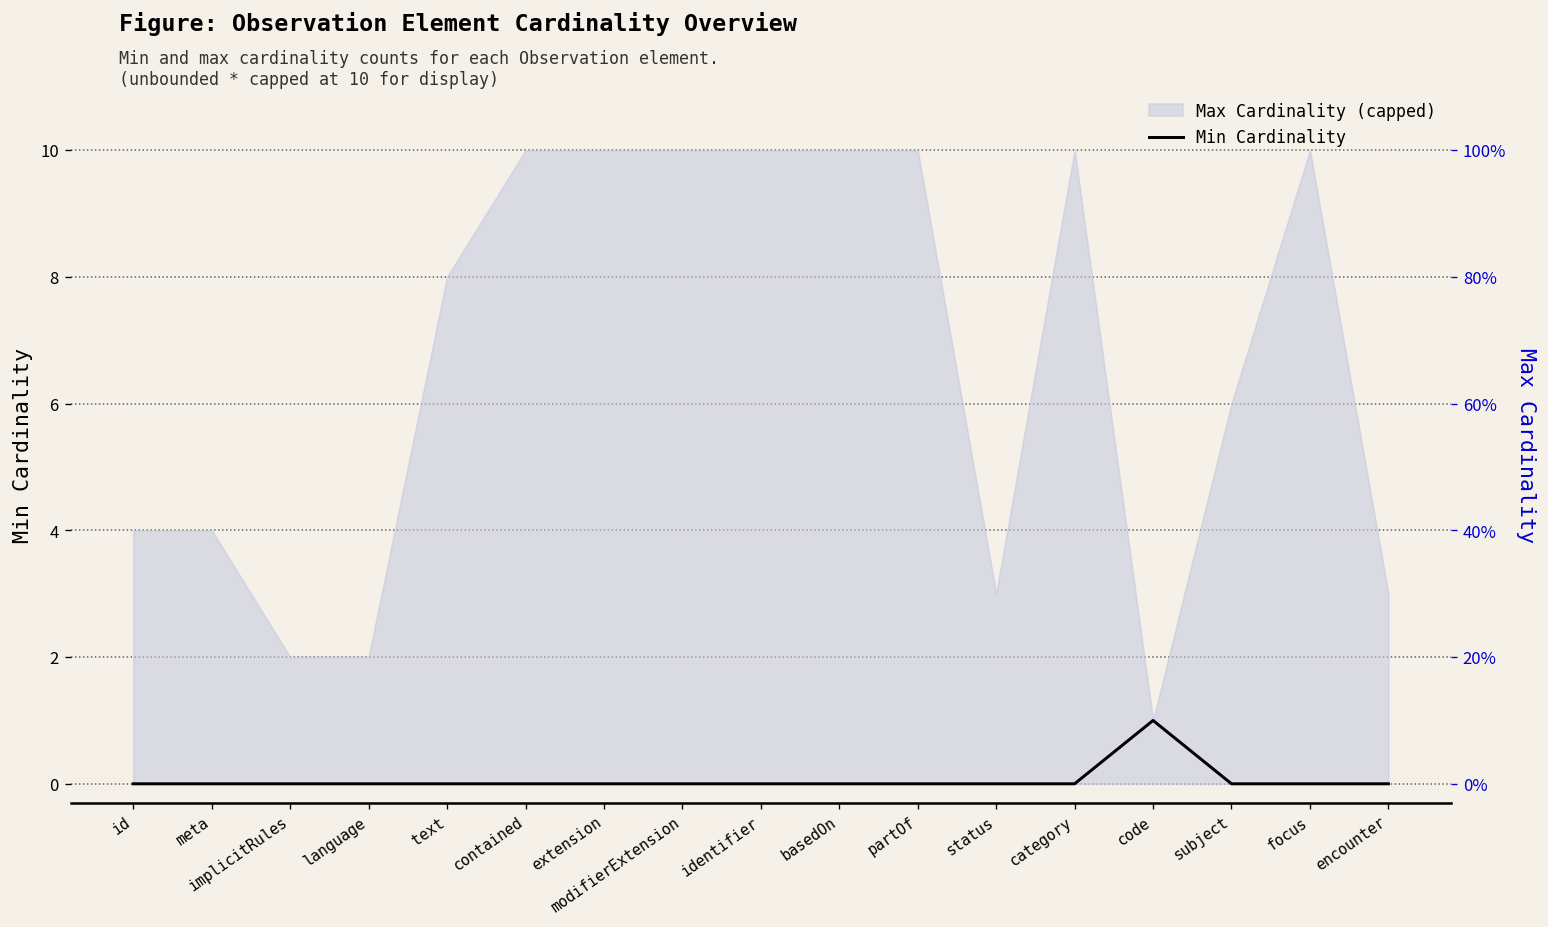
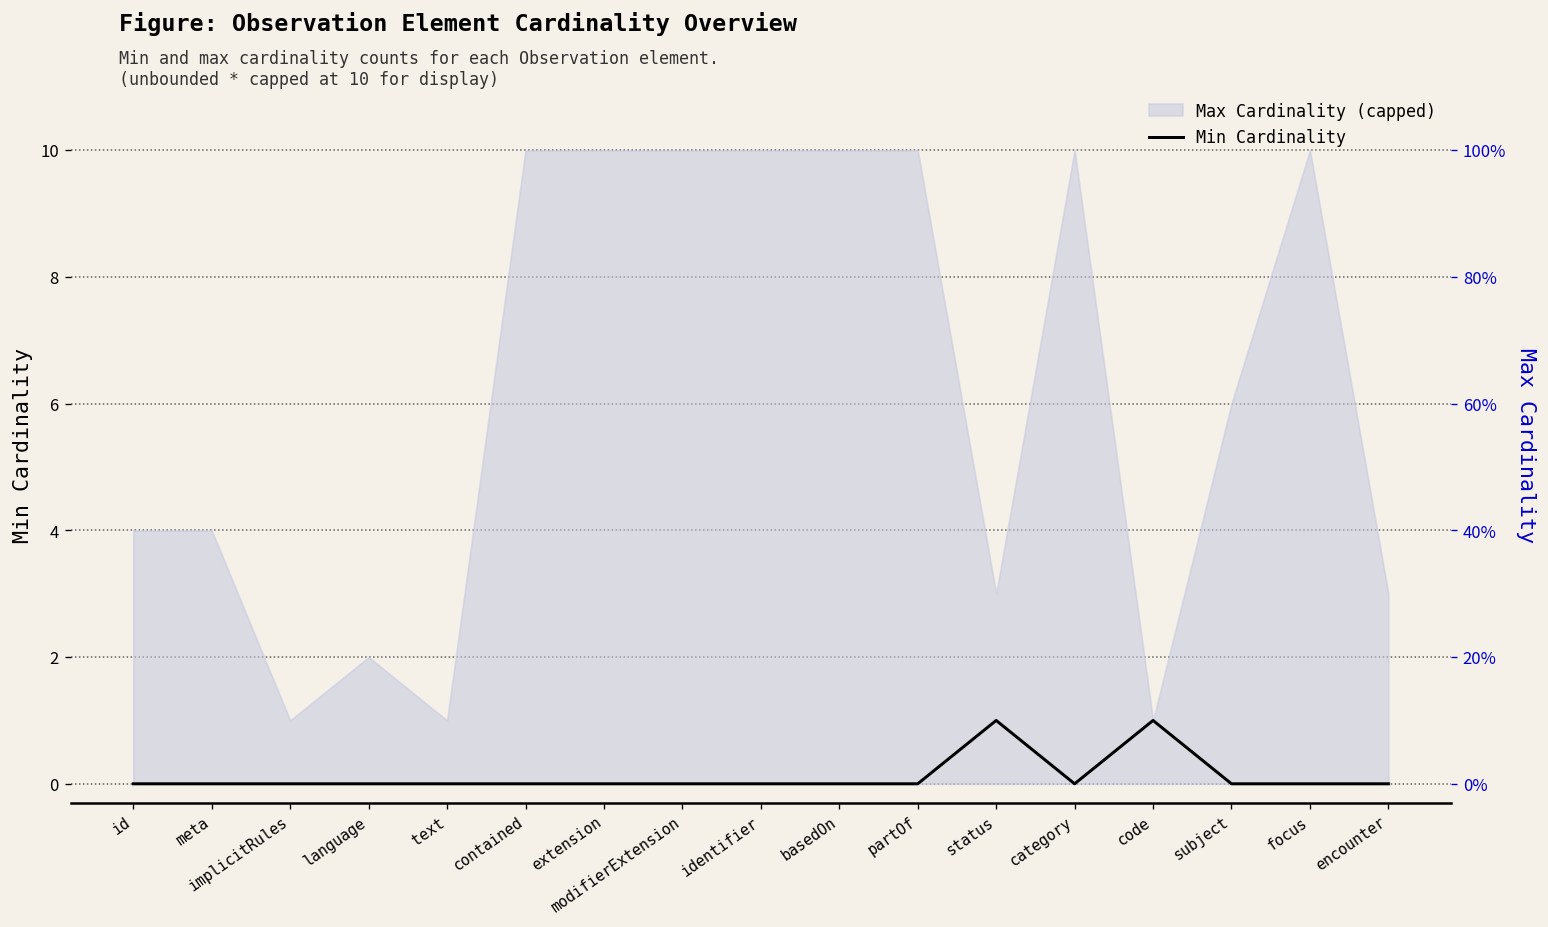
Max Cardinality (capped), implicitRules: 2 -> 1
Max Cardinality (capped), text: 8 -> 1
Min Cardinality, status: 0 -> 1
